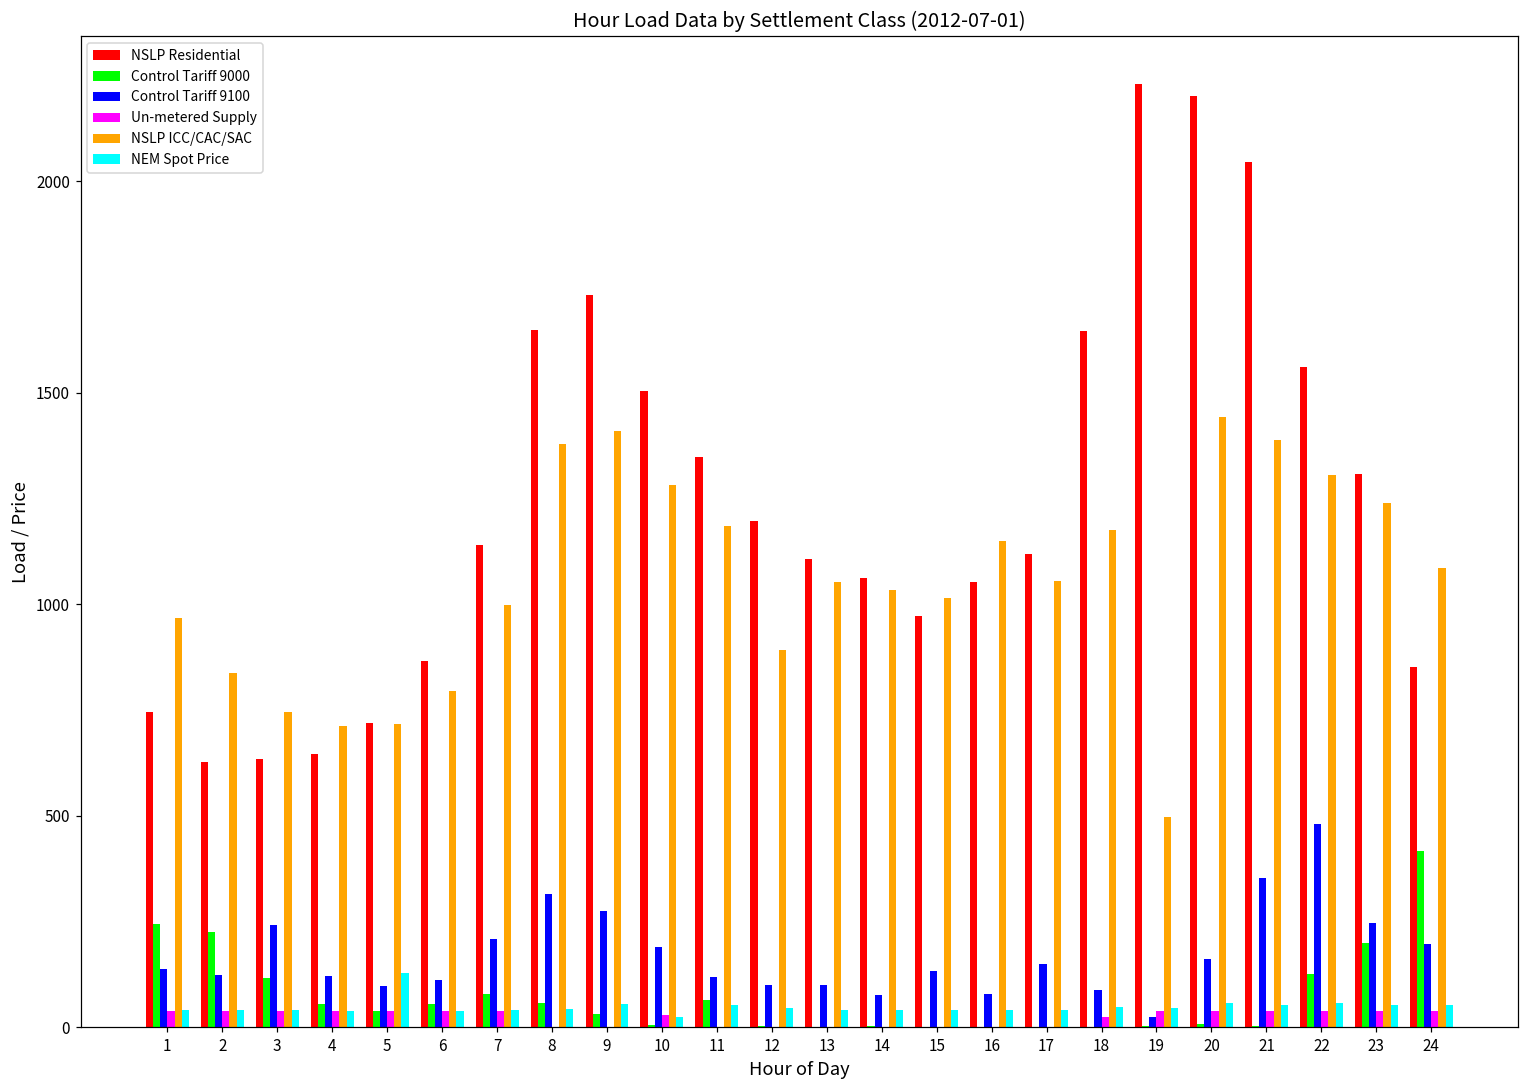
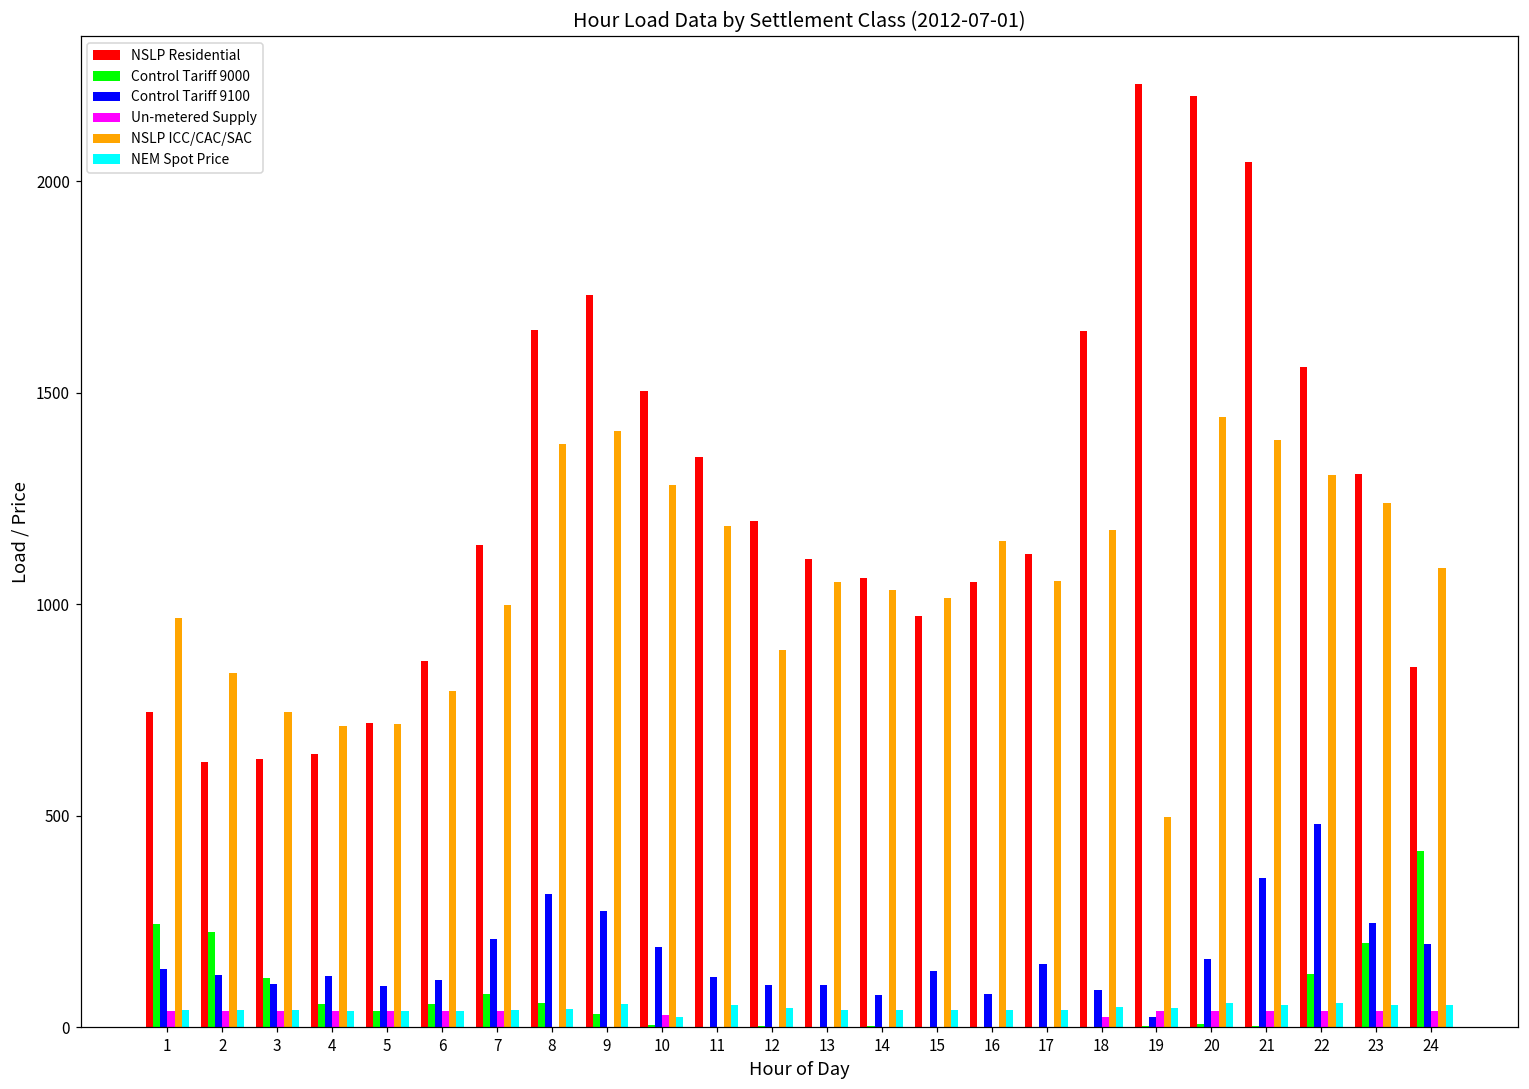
Control Tariff 9100, 3: 240 -> 100
NEM Spot Price, 5: 130 -> 40
Control Tariff 9000, 11: 60 -> 0
